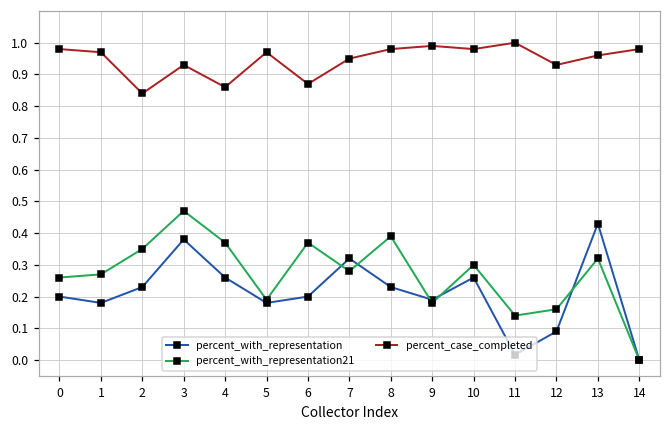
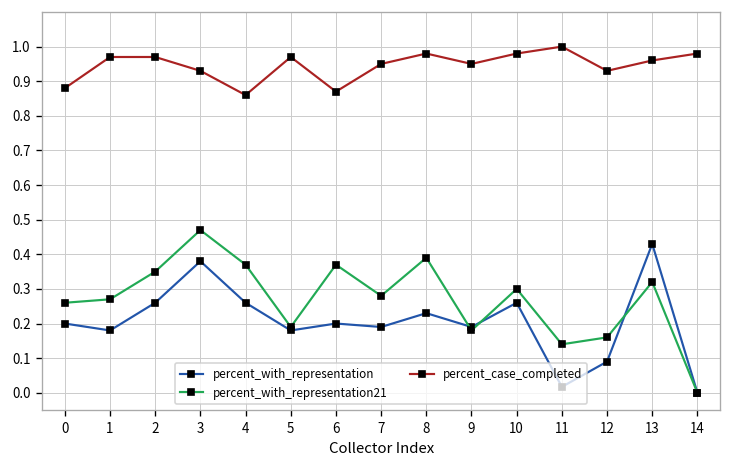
percent_case_completed, 0: 0.98 -> 0.88
percent_with_representation, 2: 0.23 -> 0.26
percent_case_completed, 2: 0.84 -> 0.97
percent_with_representation, 7: 0.32 -> 0.19
percent_case_completed, 9: 0.99 -> 0.95
